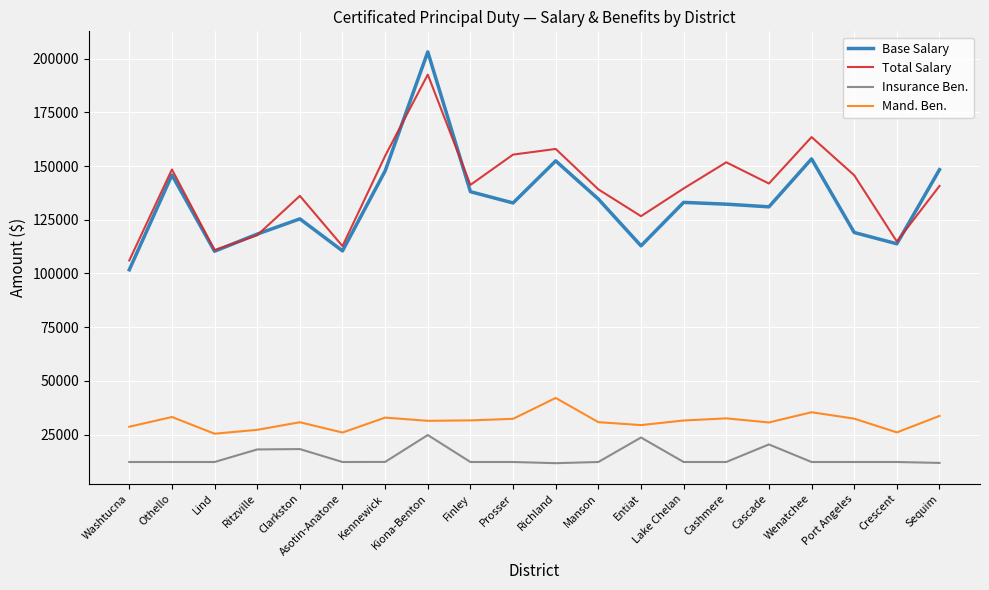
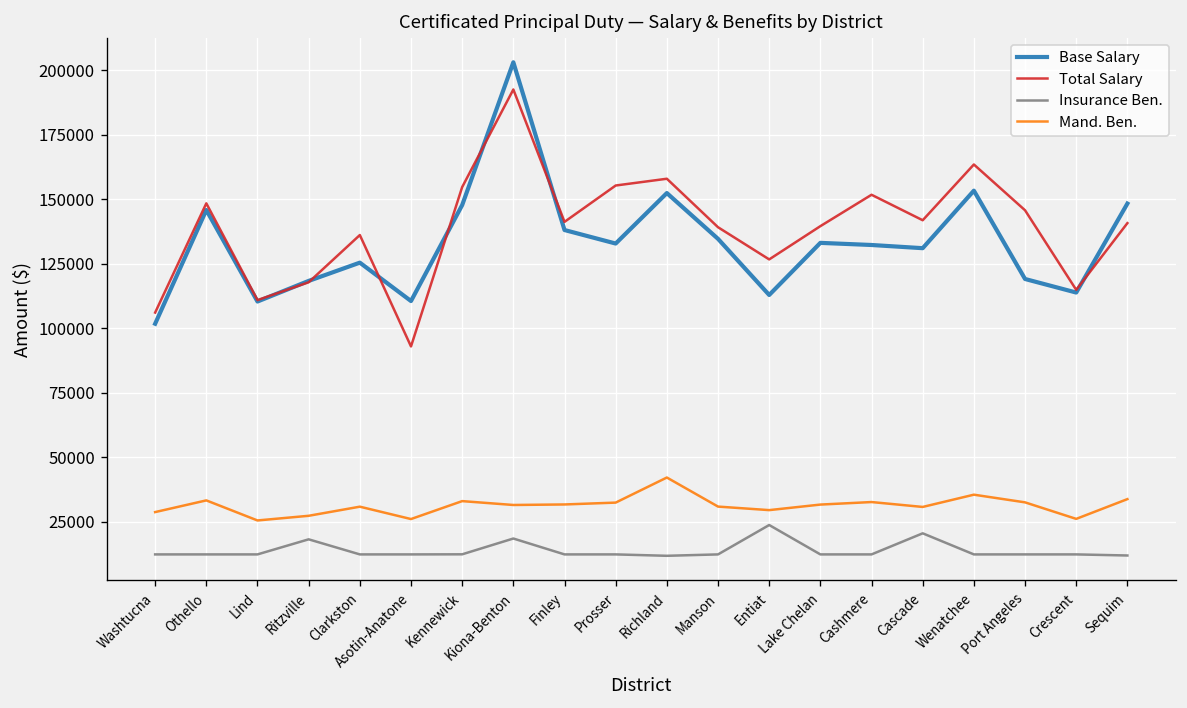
Insurance Ben., Clarkston: 18000 -> 12000
Total Salary, Asotin-Anatone: 113000 -> 93000
Insurance Ben., Kiona-Benton: 25000 -> 18000
